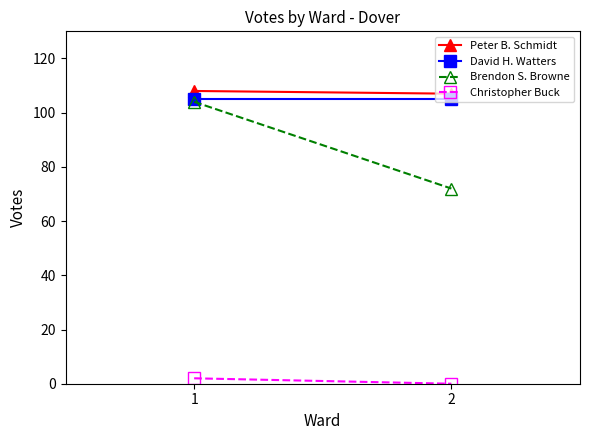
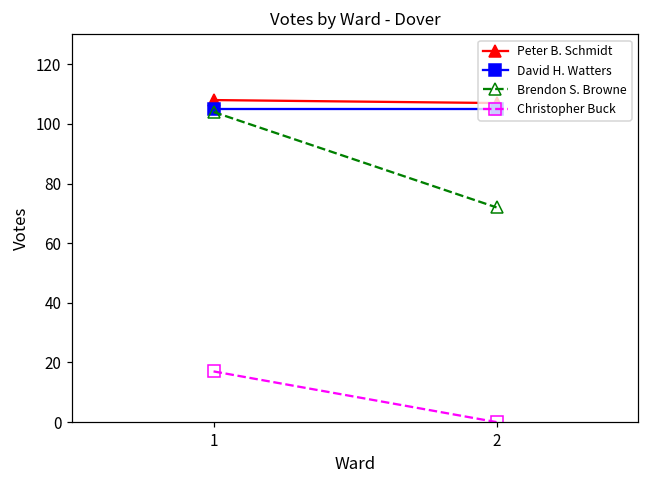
Christopher Buck, 1: 2 -> 17
